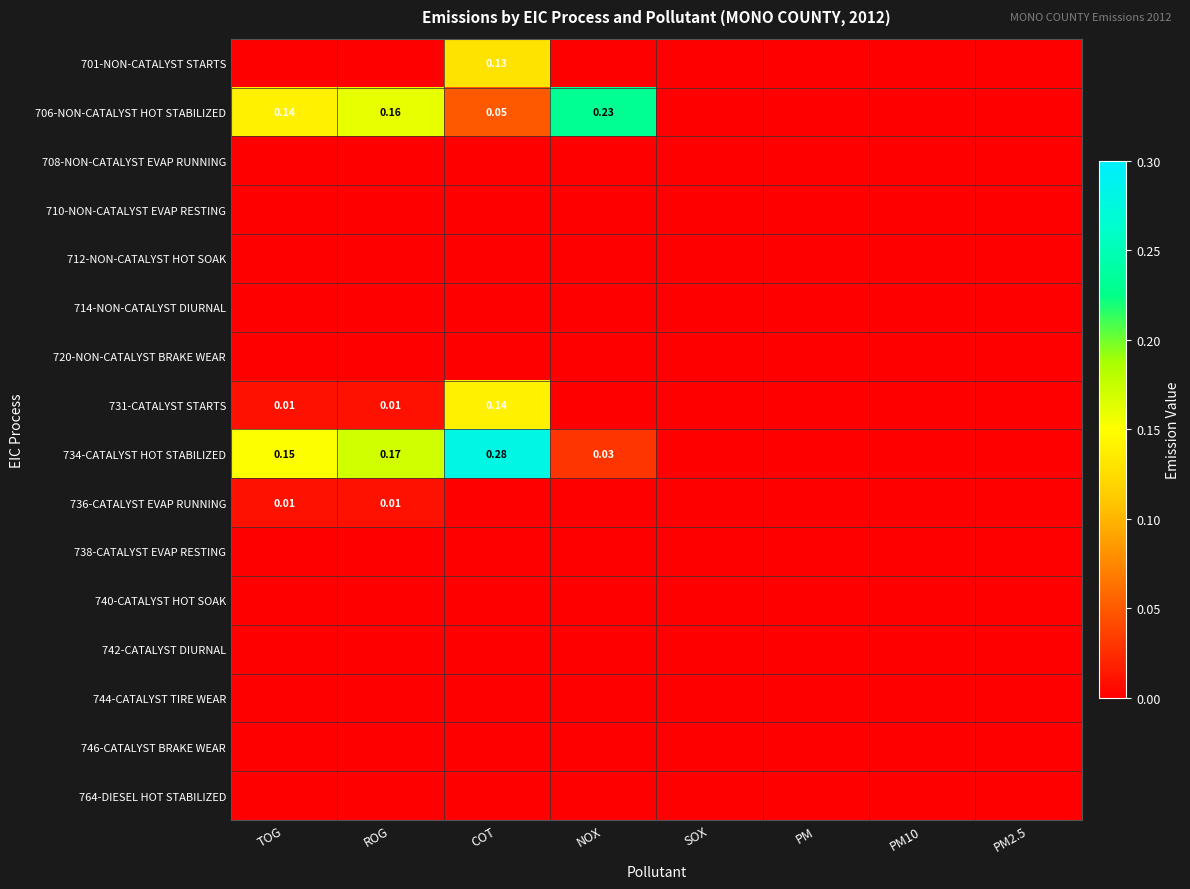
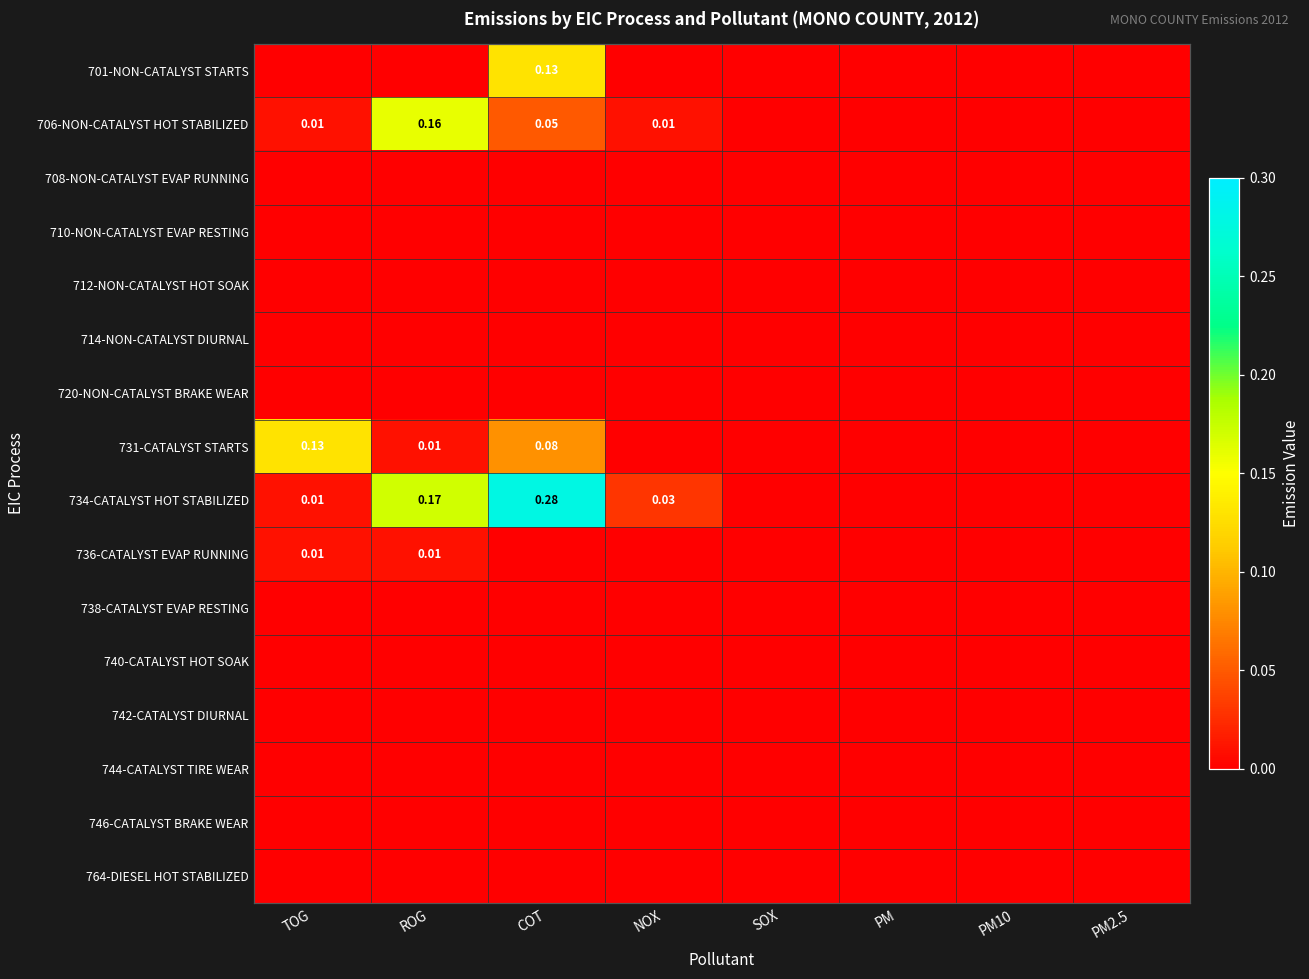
706-NON-CATALYST HOT STABILIZED, TOG: 0.14 -> 0.01
706-NON-CATALYST HOT STABILIZED, NOX: 0.23 -> 0.01
731-CATALYST STARTS, TOG: 0.01 -> 0.13
731-CATALYST STARTS, COT: 0.14 -> 0.08
734-CATALYST HOT STABILIZED, TOG: 0.15 -> 0.01
